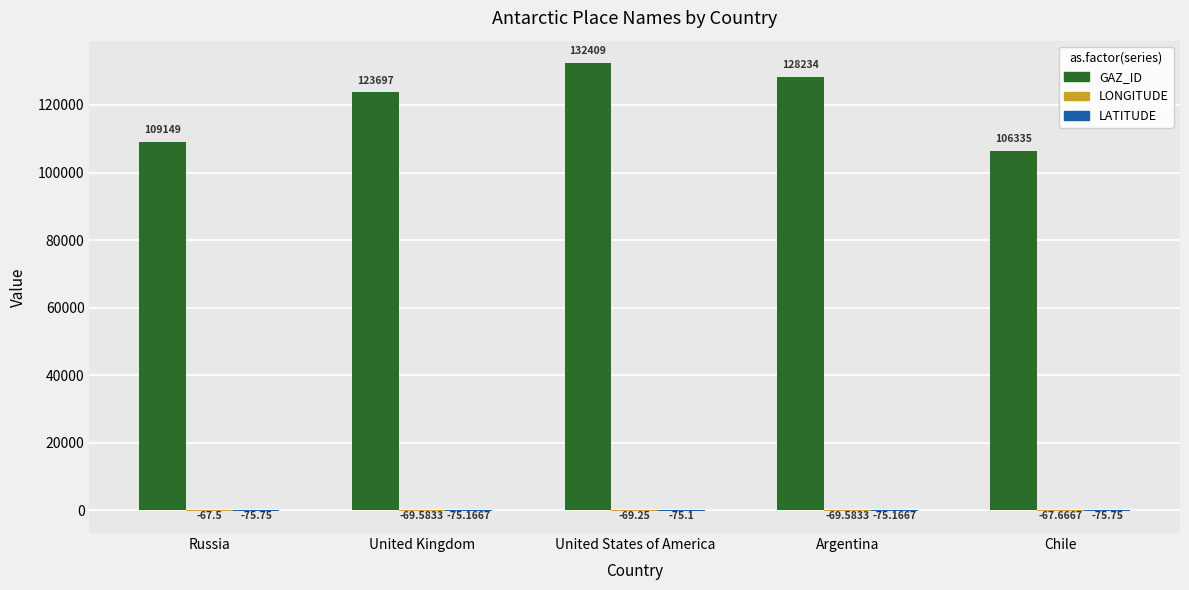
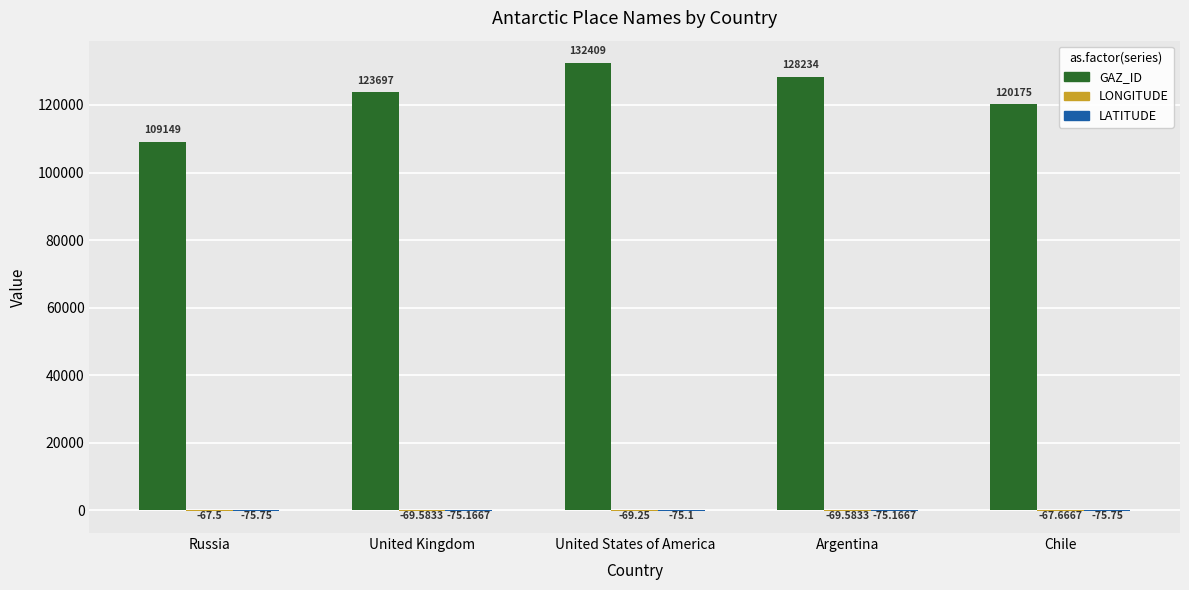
GAZ_ID, Chile: 106335 -> 120175
